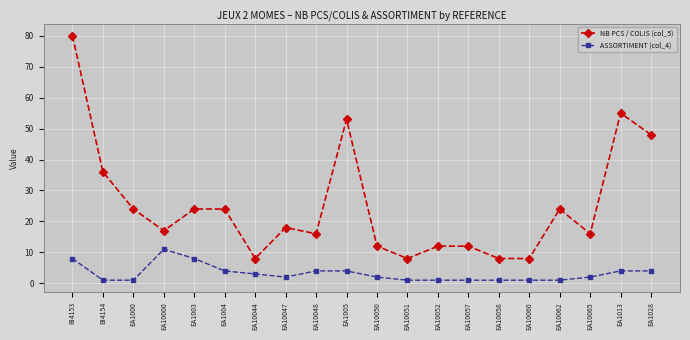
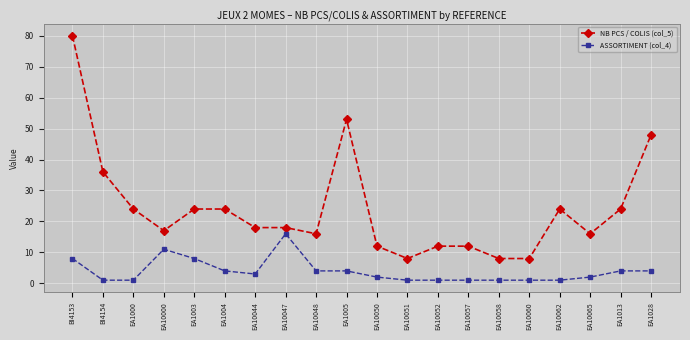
NB PCS / COLIS (col_5), EA10044: 8 -> 18
ASSORTIMENT (col_4), EA10047: 2 -> 16
NB PCS / COLIS (col_5), EA1013: 55 -> 24
